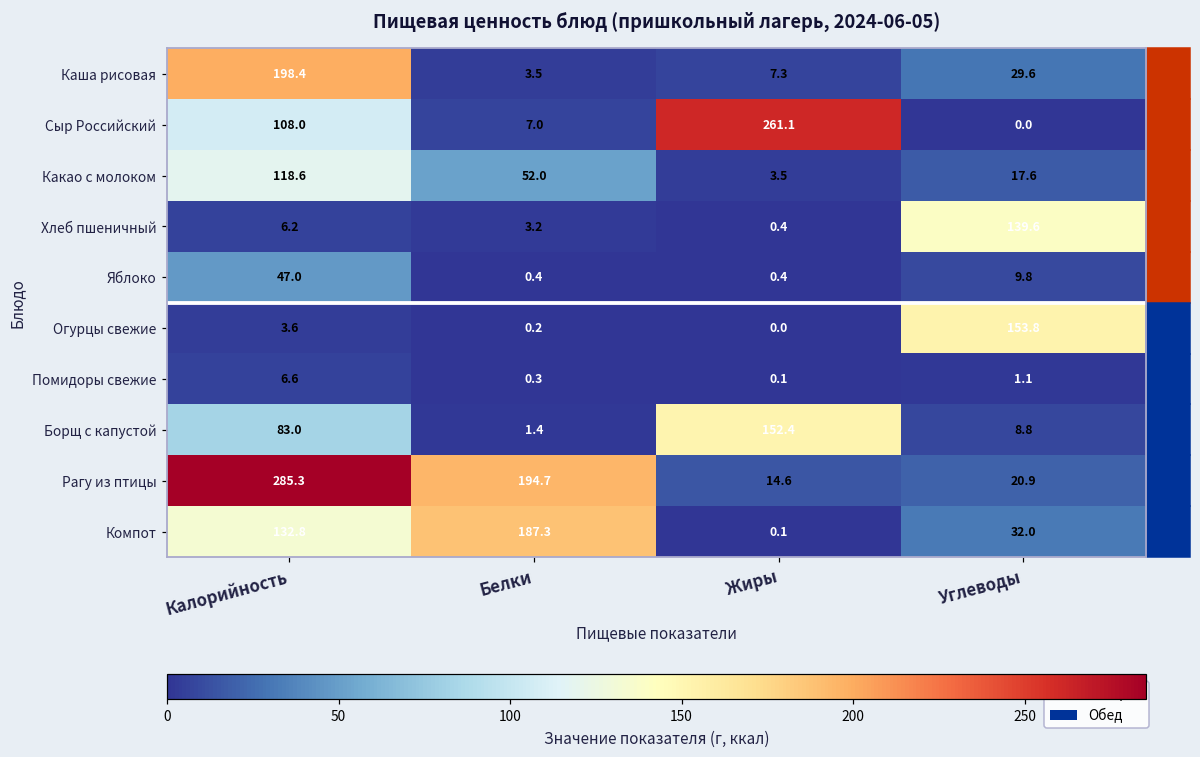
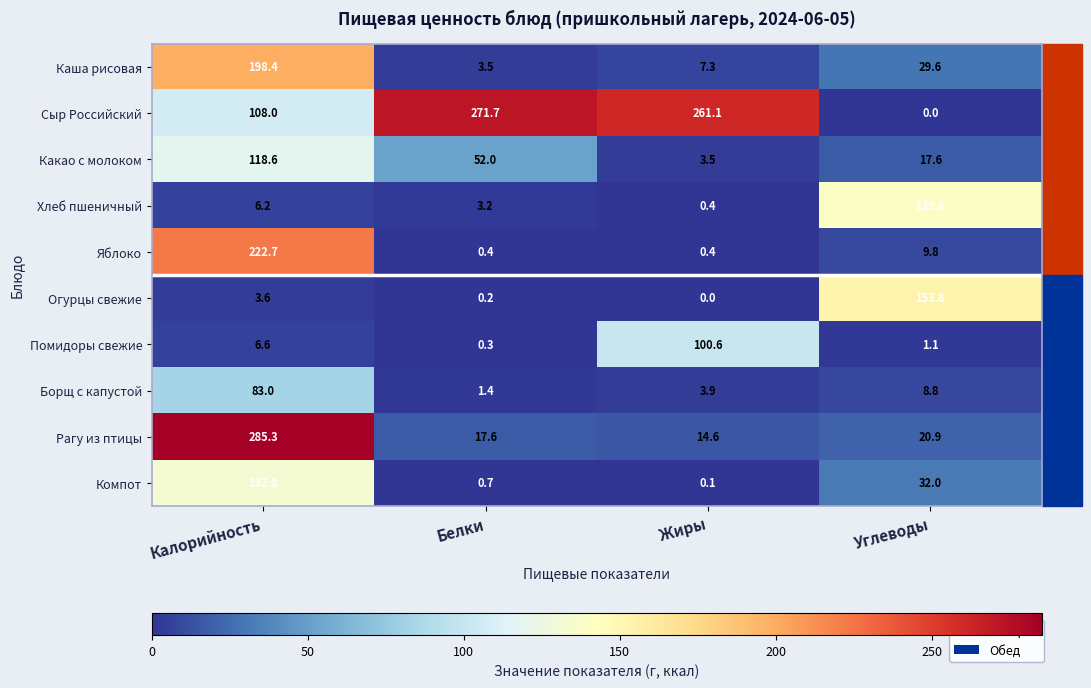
Сыр Российский, Белки: 7.0 -> 271.7
Яблоко, Калорийность: 47.0 -> 222.7
Помидоры свежие, Жиры: 0.1 -> 100.6
Борщ с капустой, Жиры: 152.4 -> 3.9
Рагу из птицы, Белки: 194.7 -> 17.6
Компот, Белки: 187.3 -> 0.7
